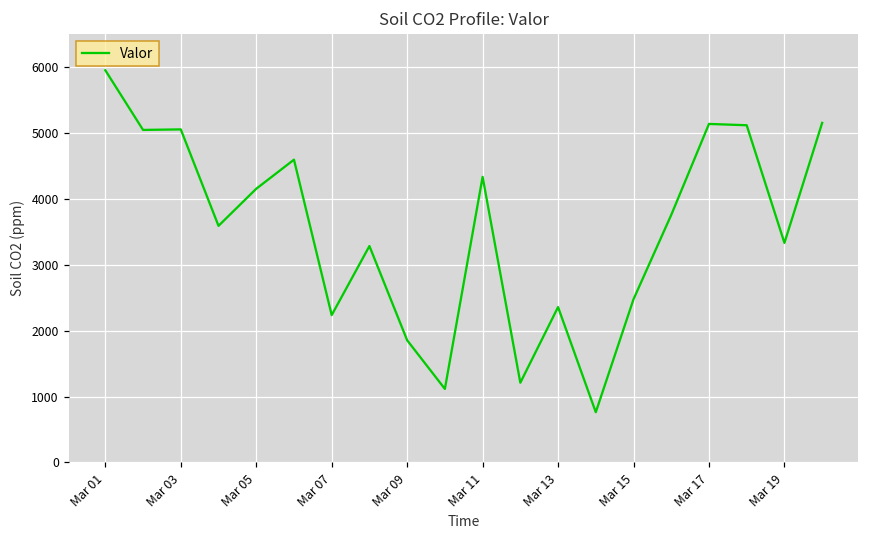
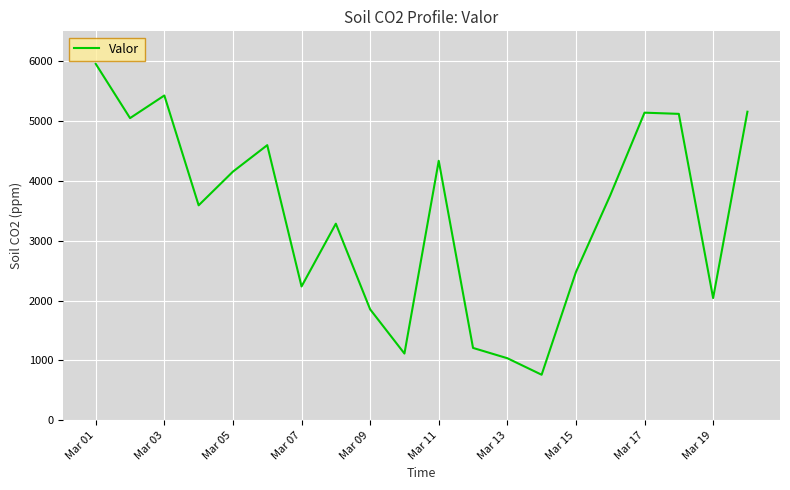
Mar 03: 5100 -> 5400
Mar 13: 2400 -> 1000
Mar 19: 3300 -> 2000
